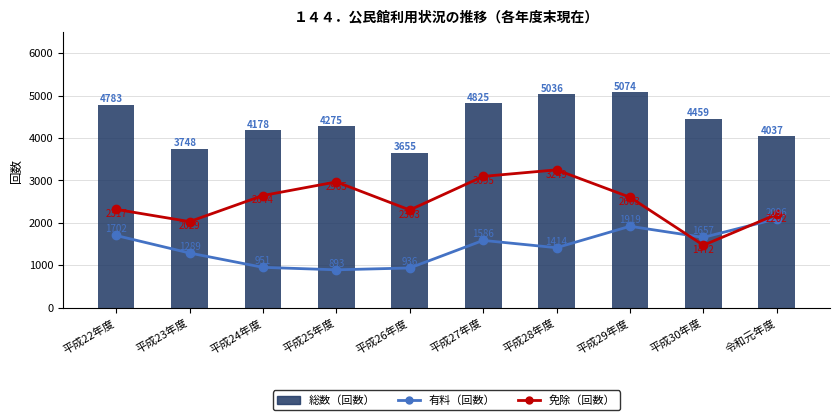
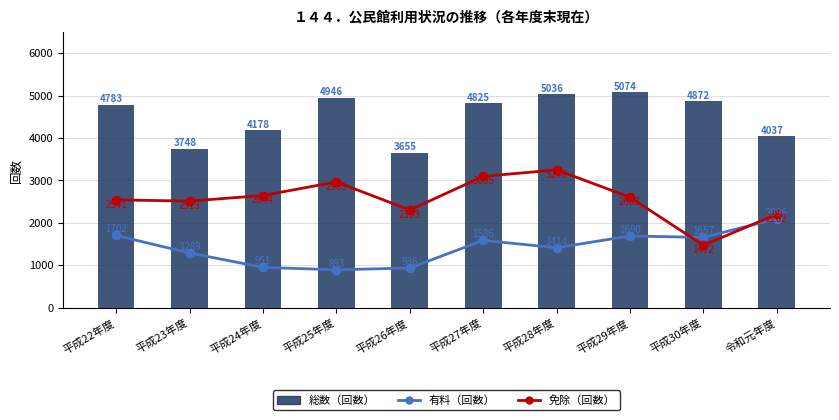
免除（回数）, 平成22年度: 2317 -> 2541
免除（回数）, 平成23年度: 2029 -> 2513
総数（回数）, 平成25年度: 4275 -> 4946
有料（回数）, 平成29年度: 1919 -> 1690
総数（回数）, 平成30年度: 4459 -> 4872
